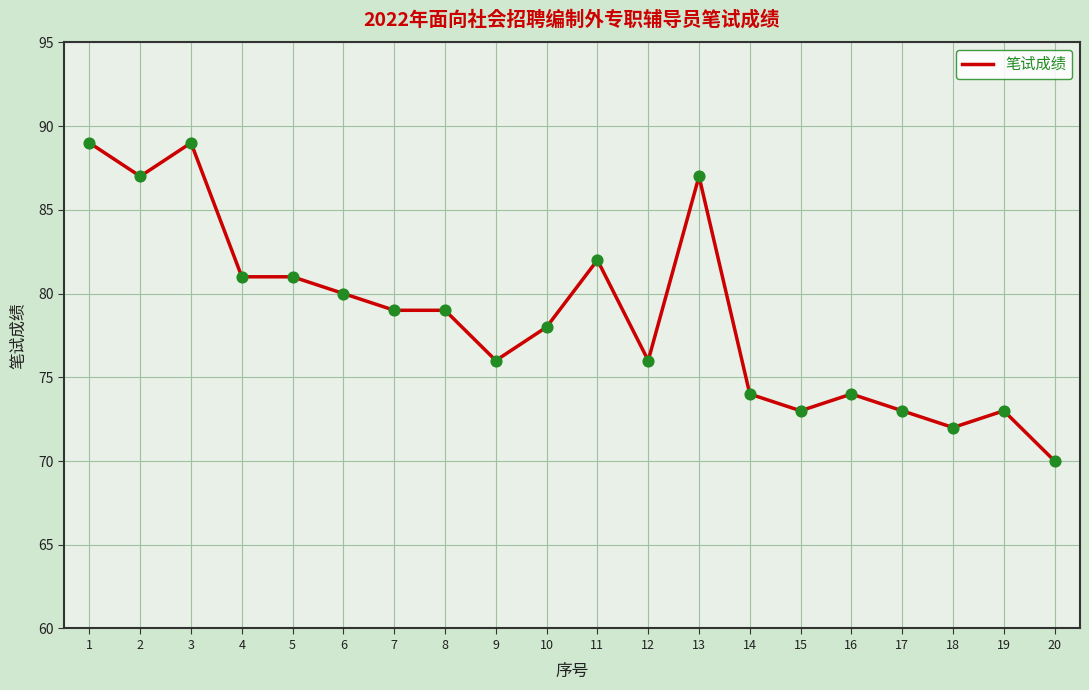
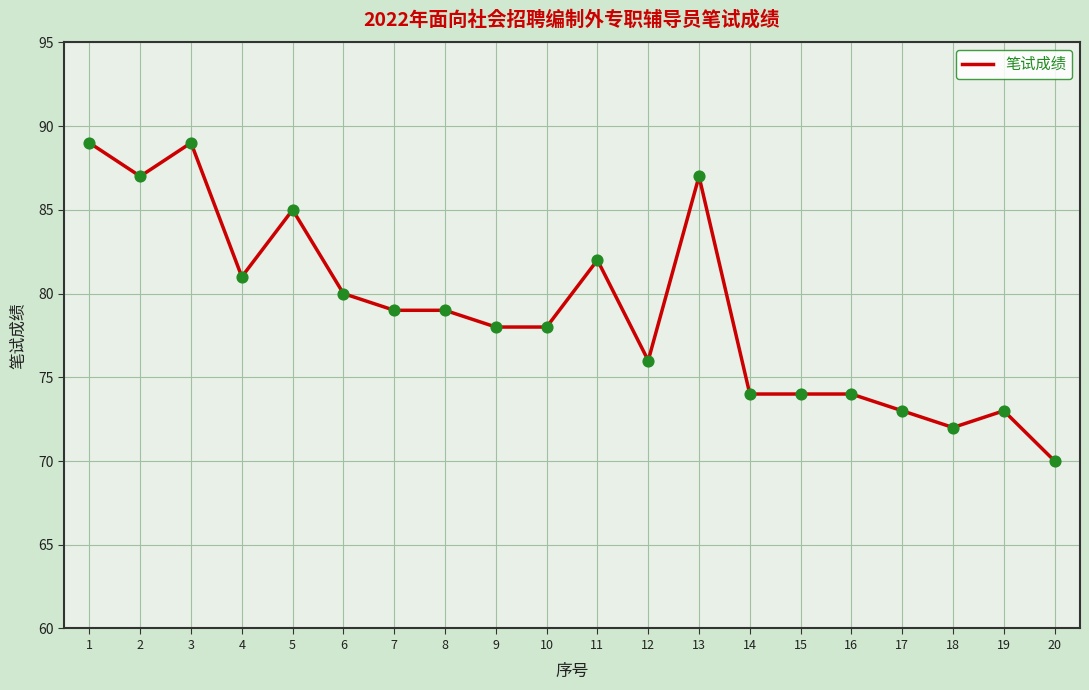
5: 81 -> 85
9: 76 -> 78
15: 73 -> 74
